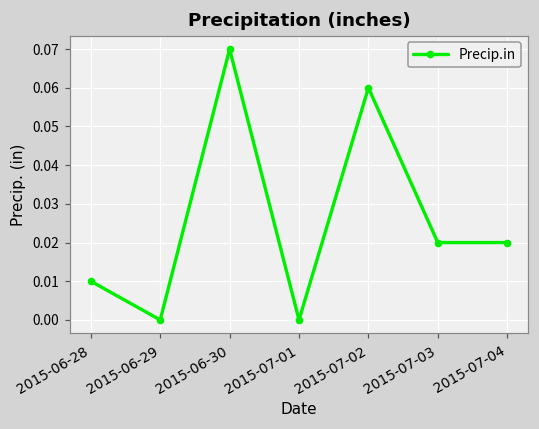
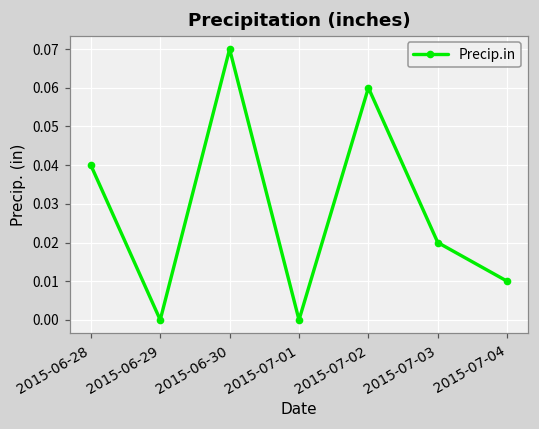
2015-06-28: 0.01 -> 0.04
2015-07-04: 0.02 -> 0.01
